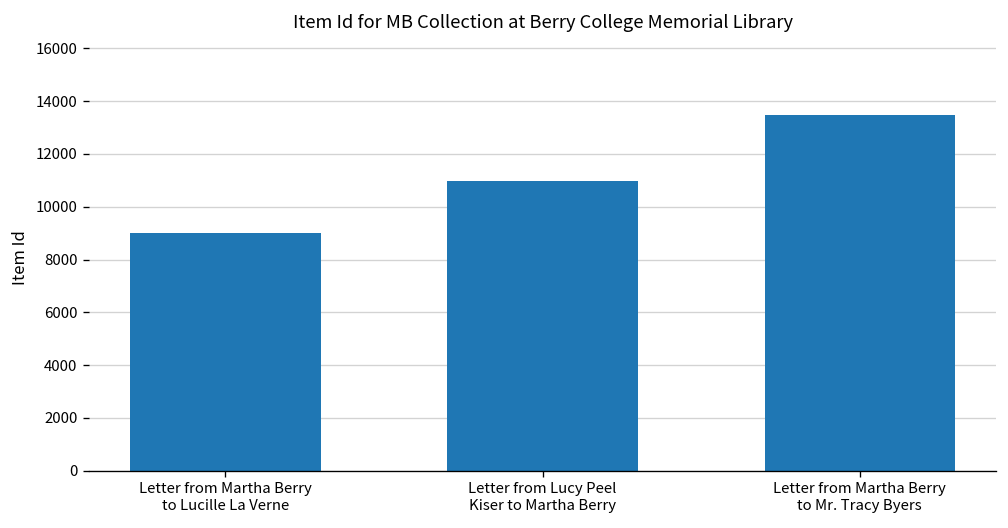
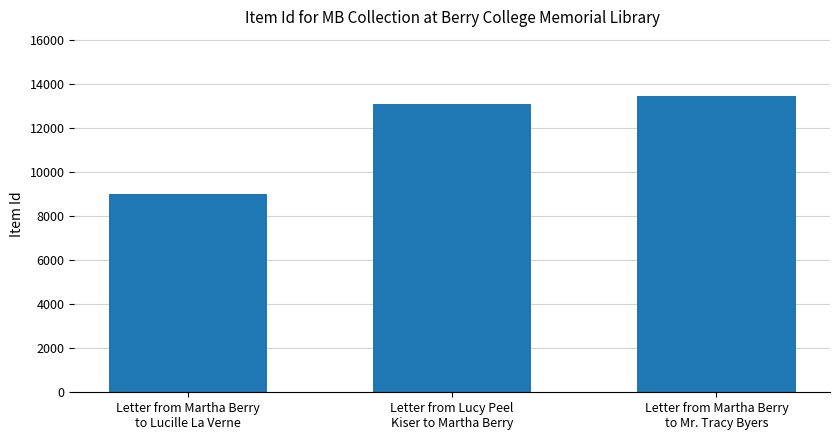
Letter from Lucy Peel Kiser to Martha Berry: 11000 -> 13100
